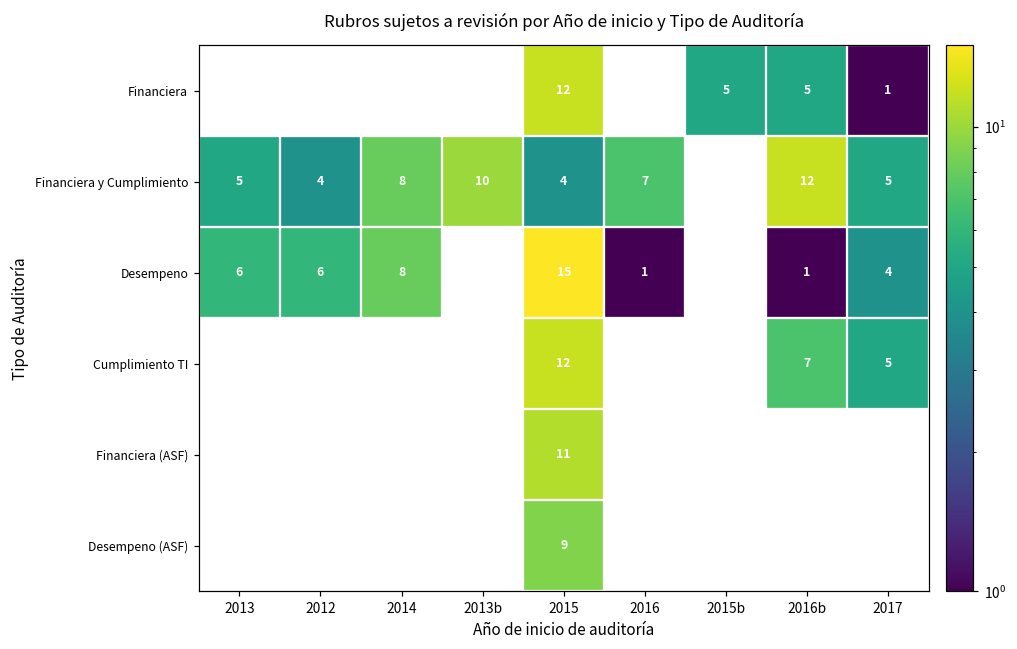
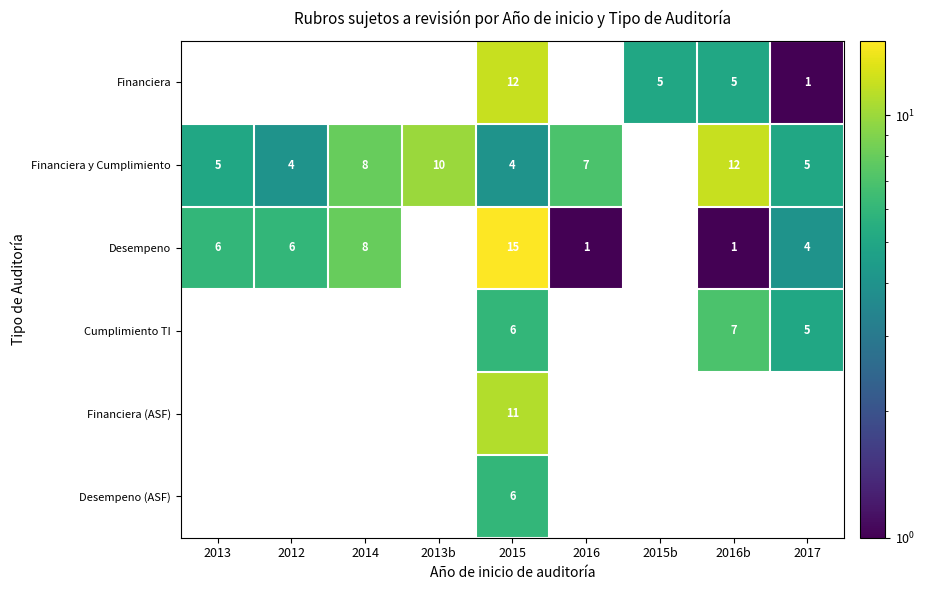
Cumplimiento TI, 2015: 12 -> 6
Desempeno (ASF), 2015: 9 -> 6
